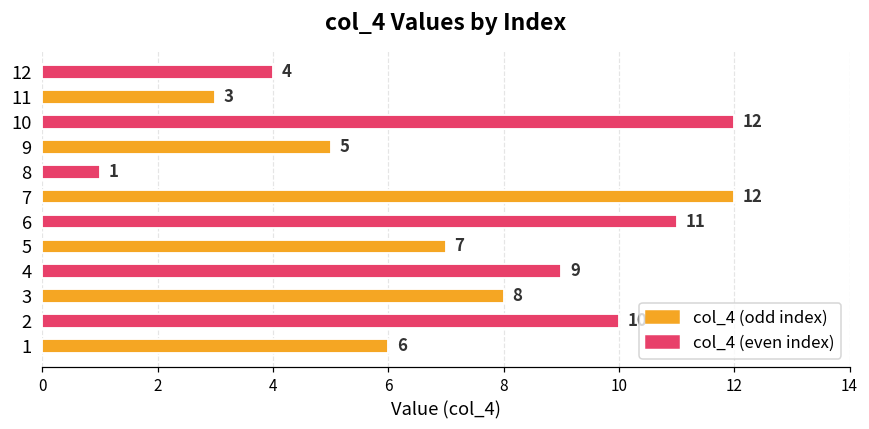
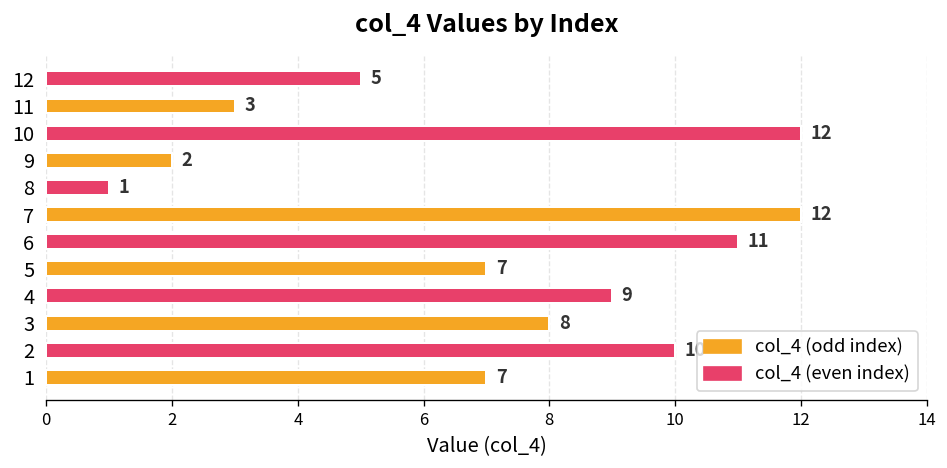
12: 4 -> 5
9: 5 -> 2
1: 6 -> 7
